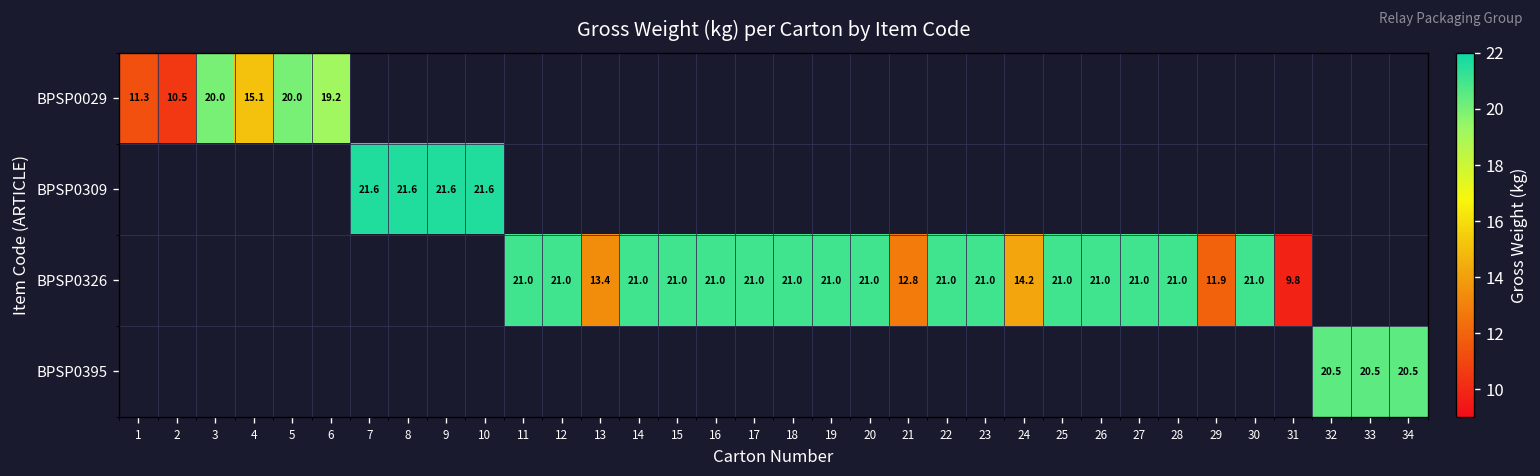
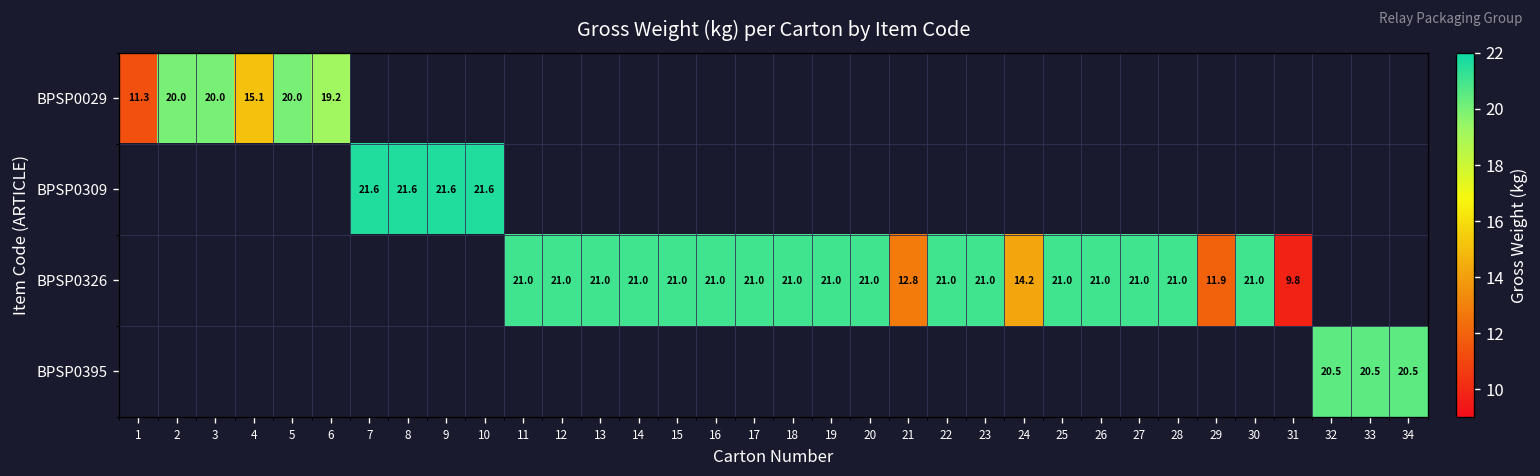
BPSP0029, 2: 10.5 -> 20.0
BPSP0326, 13: 13.4 -> 21.0
